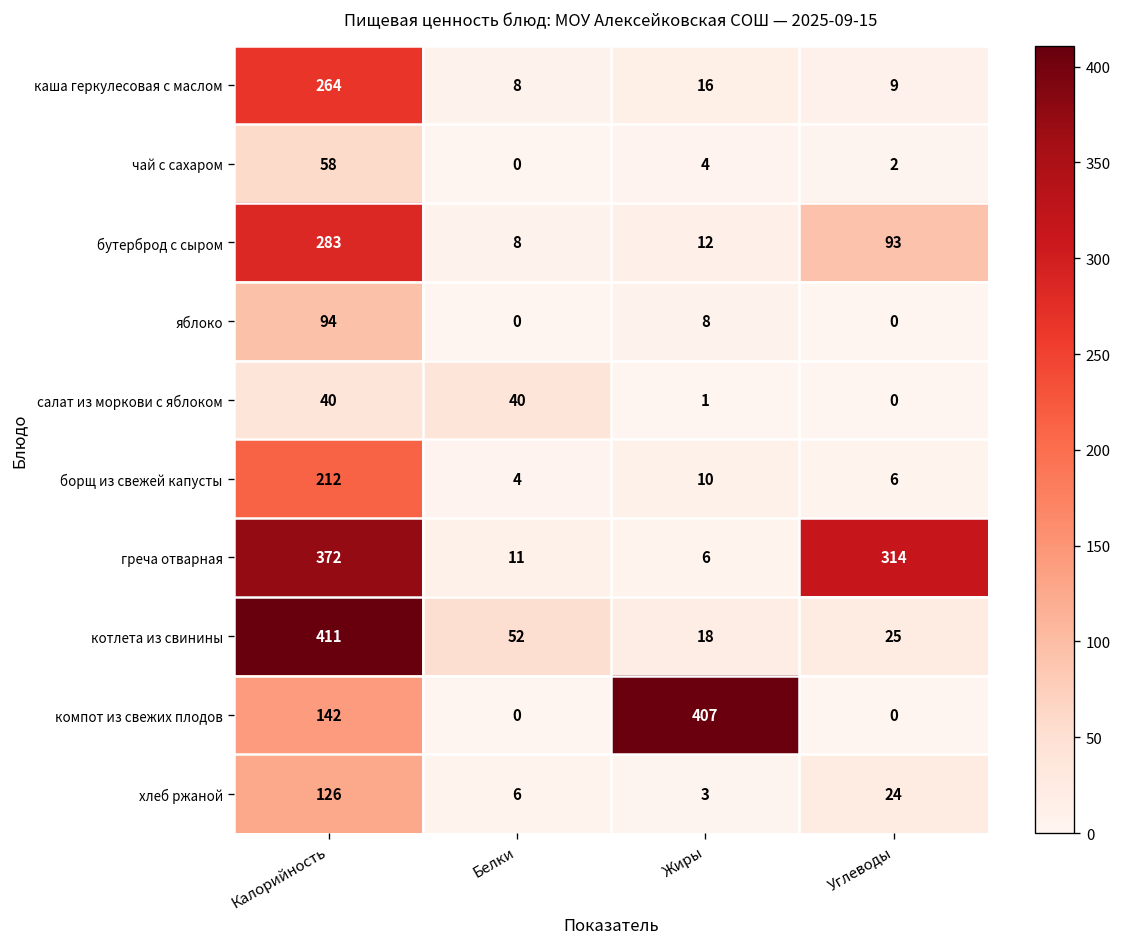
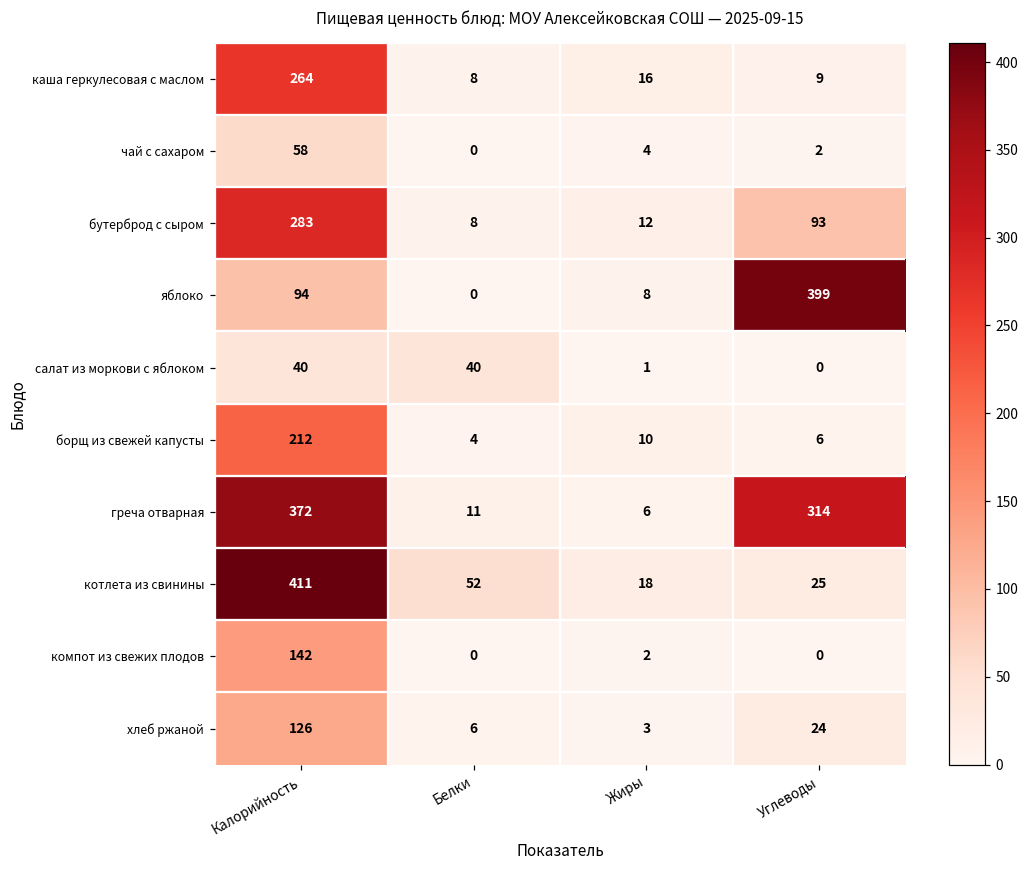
яблоко, Углеводы: 0 -> 399
компот из свежих плодов, Жиры: 407 -> 2
